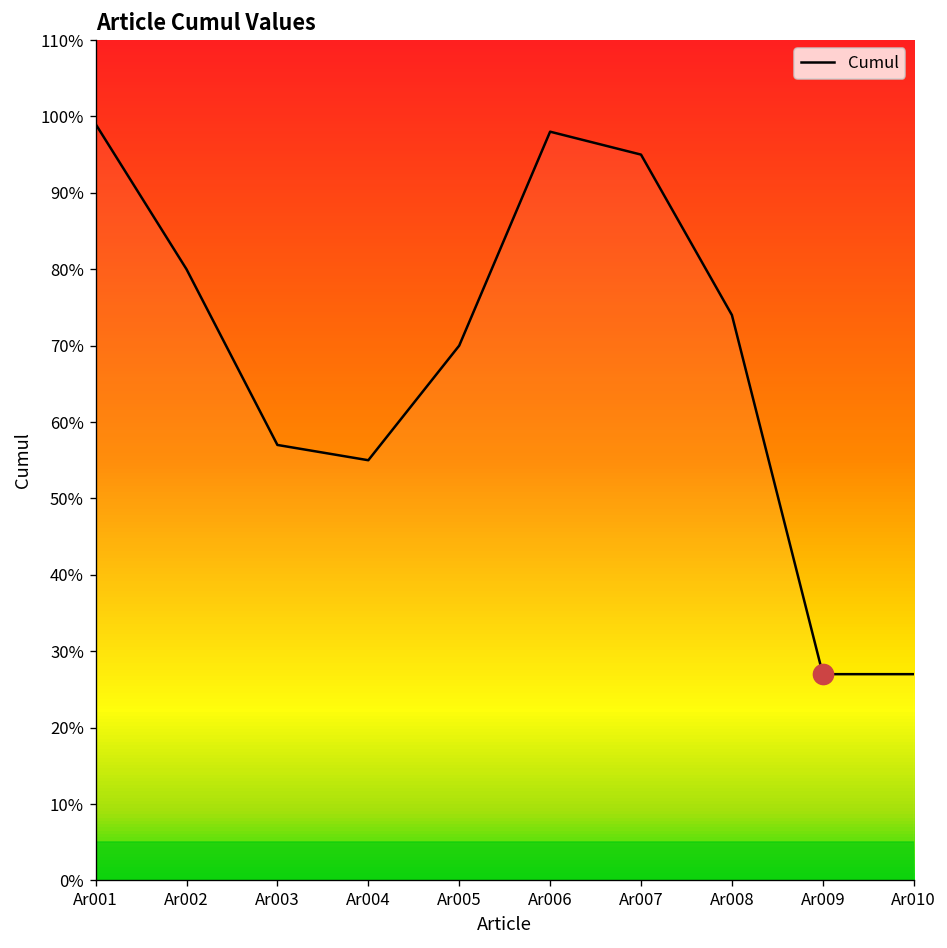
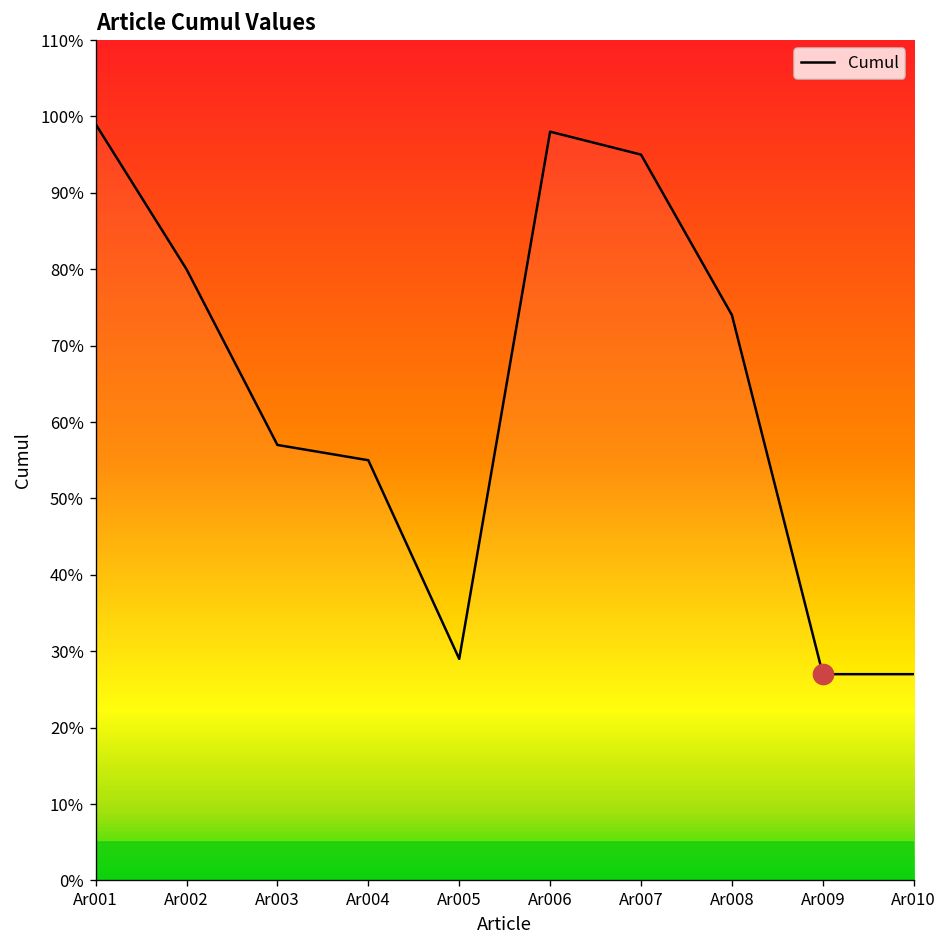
Cumul, Ar005: 70% -> 29%
